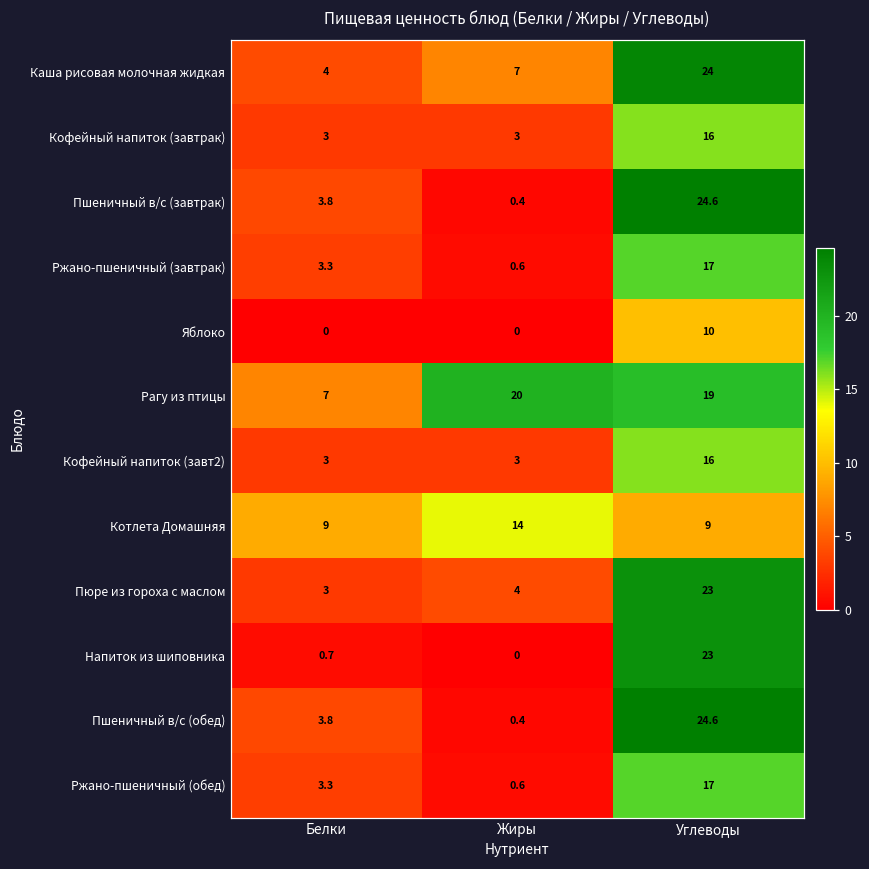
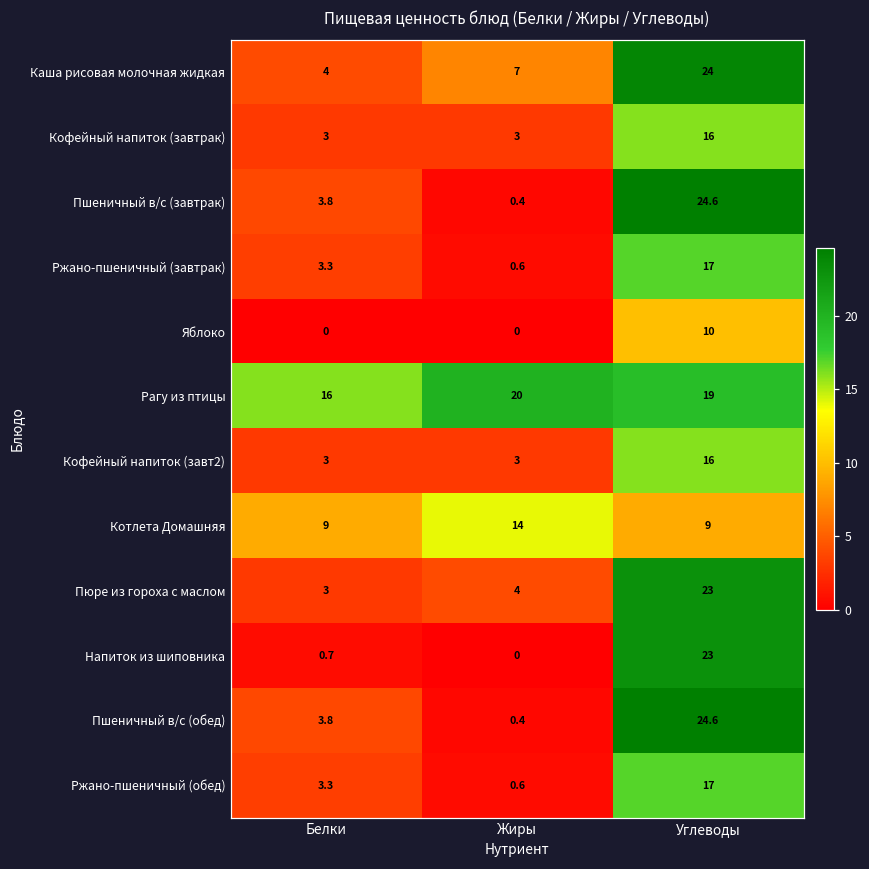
Рагу из птицы, Белки: 7 -> 16
